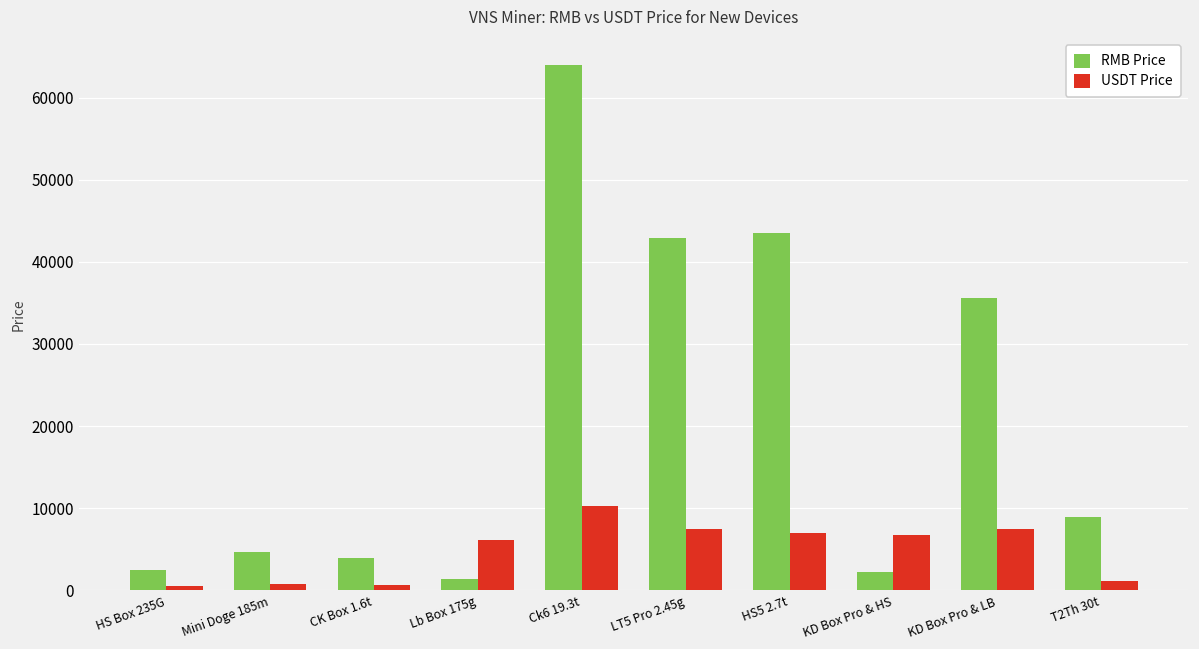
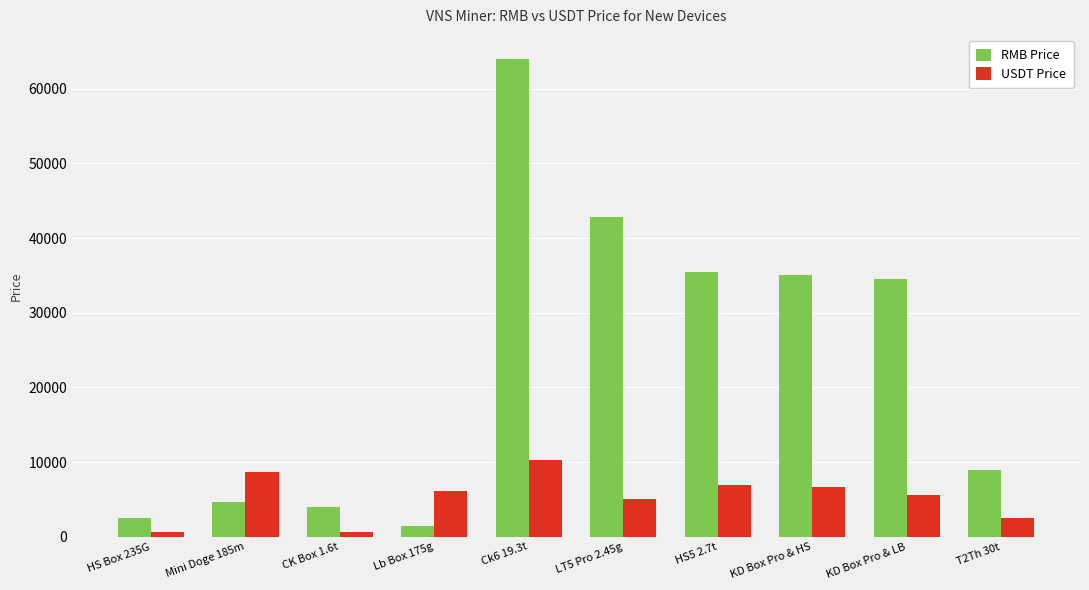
USDT Price, Mini Doge 185m: 1000 -> 9000
USDT Price, LT5 Pro 2.45g: 7000 -> 5000
RMB Price, HS5 2.7t: 44000 -> 35000
RMB Price, KD Box Pro & HS: 2000 -> 35000
RMB Price, KD Box Pro & LB: 36000 -> 35000
USDT Price, KD Box Pro & LB: 7000 -> 6000
USDT Price, T2Th 30t: 1000 -> 3000
